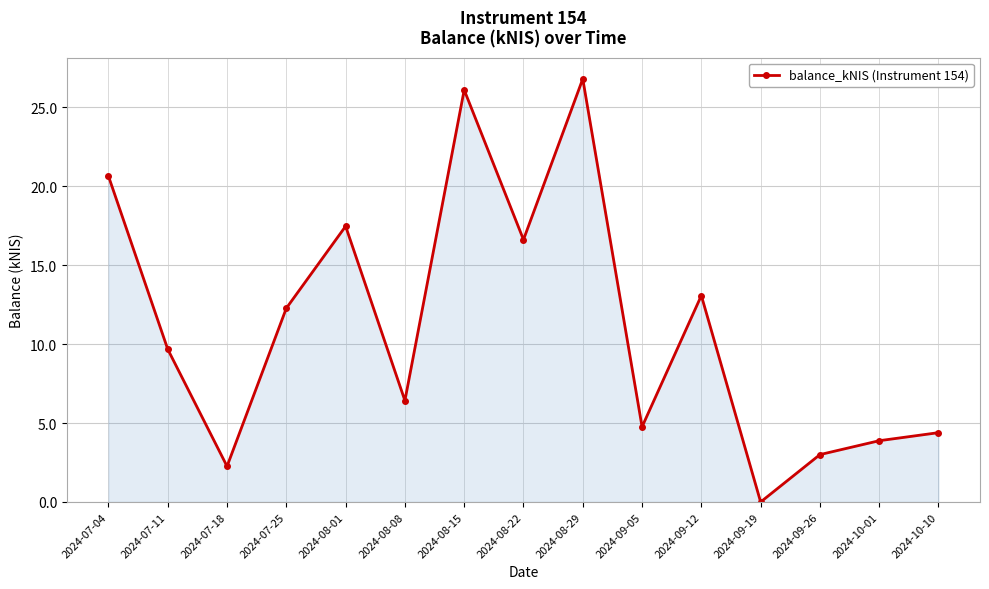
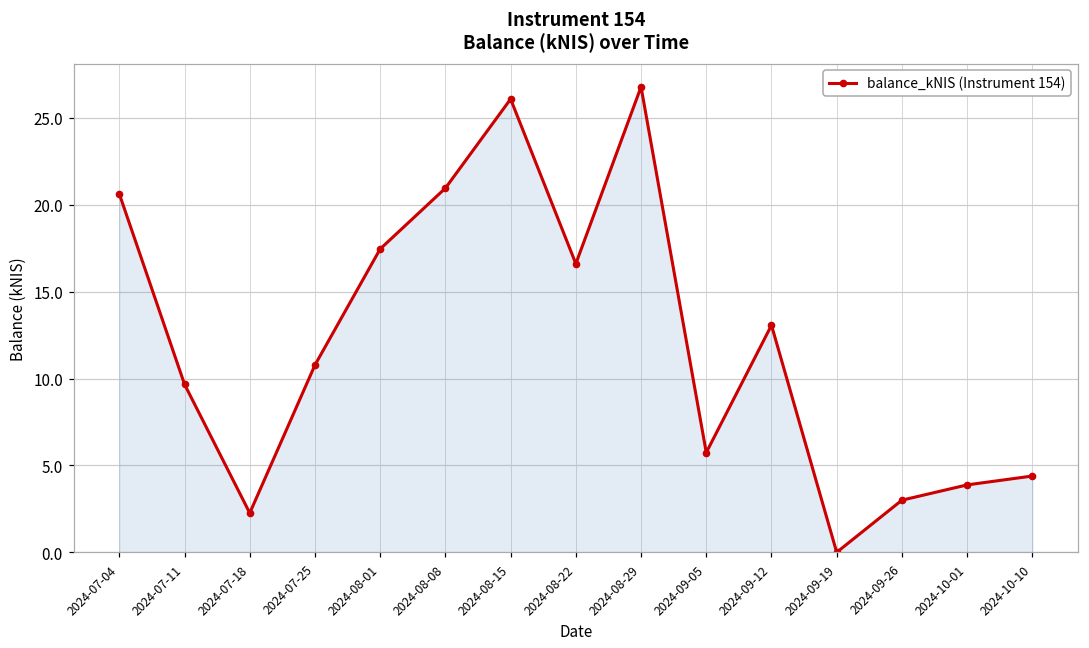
2024-07-25: 12.3 -> 10.8
2024-08-08: 6.4 -> 21.0
2024-09-05: 4.8 -> 5.7
